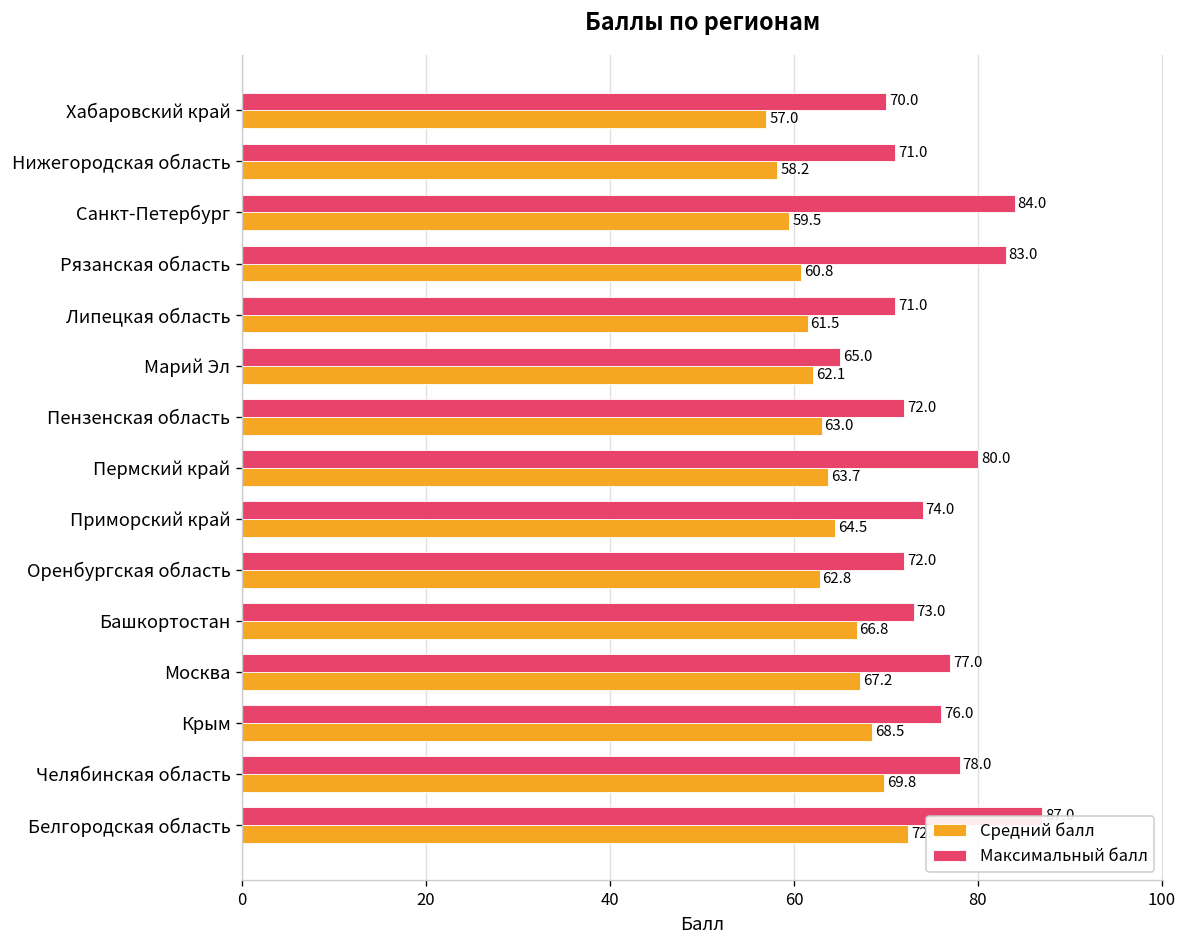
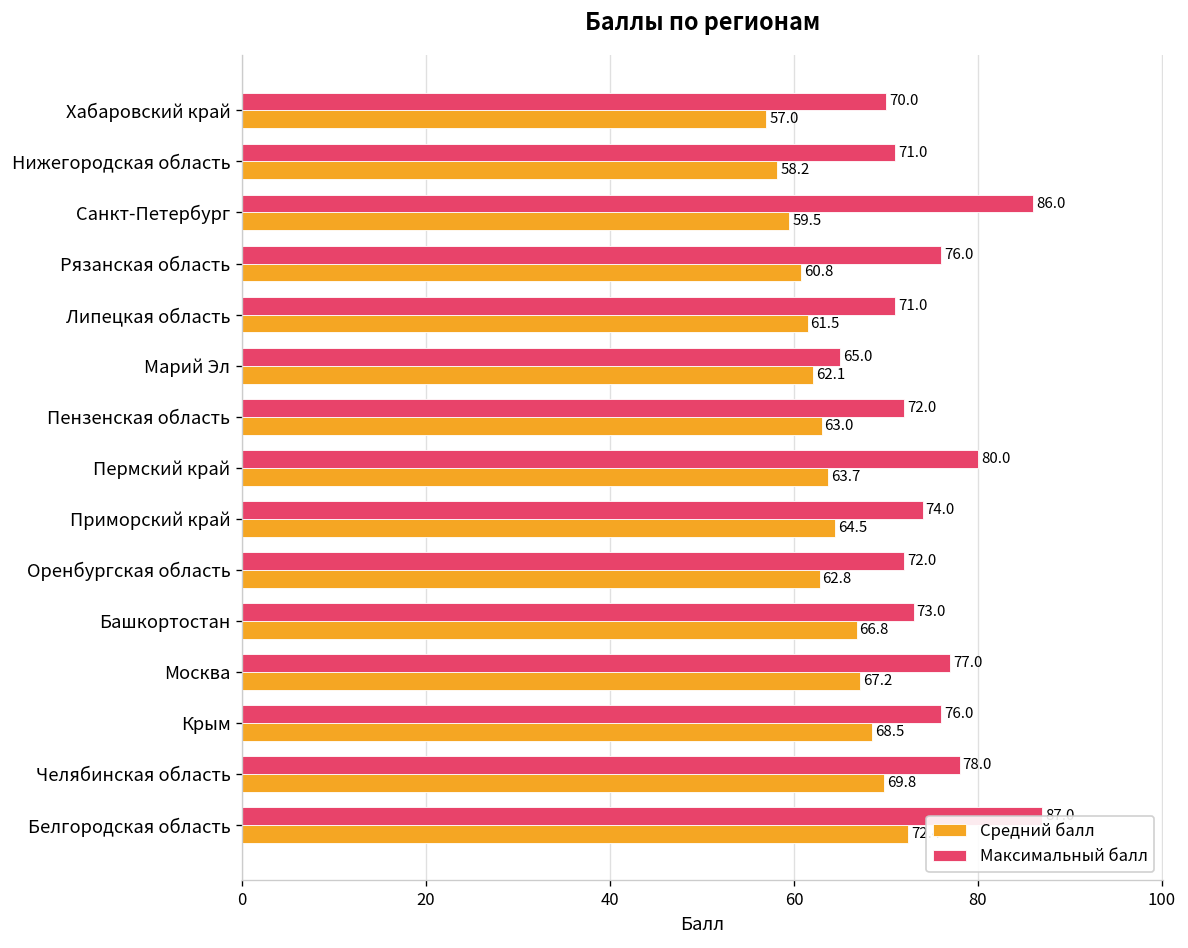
Максимальный балл, Санкт-Петербург: 84.0 -> 86.0
Максимальный балл, Рязанская область: 83.0 -> 76.0
